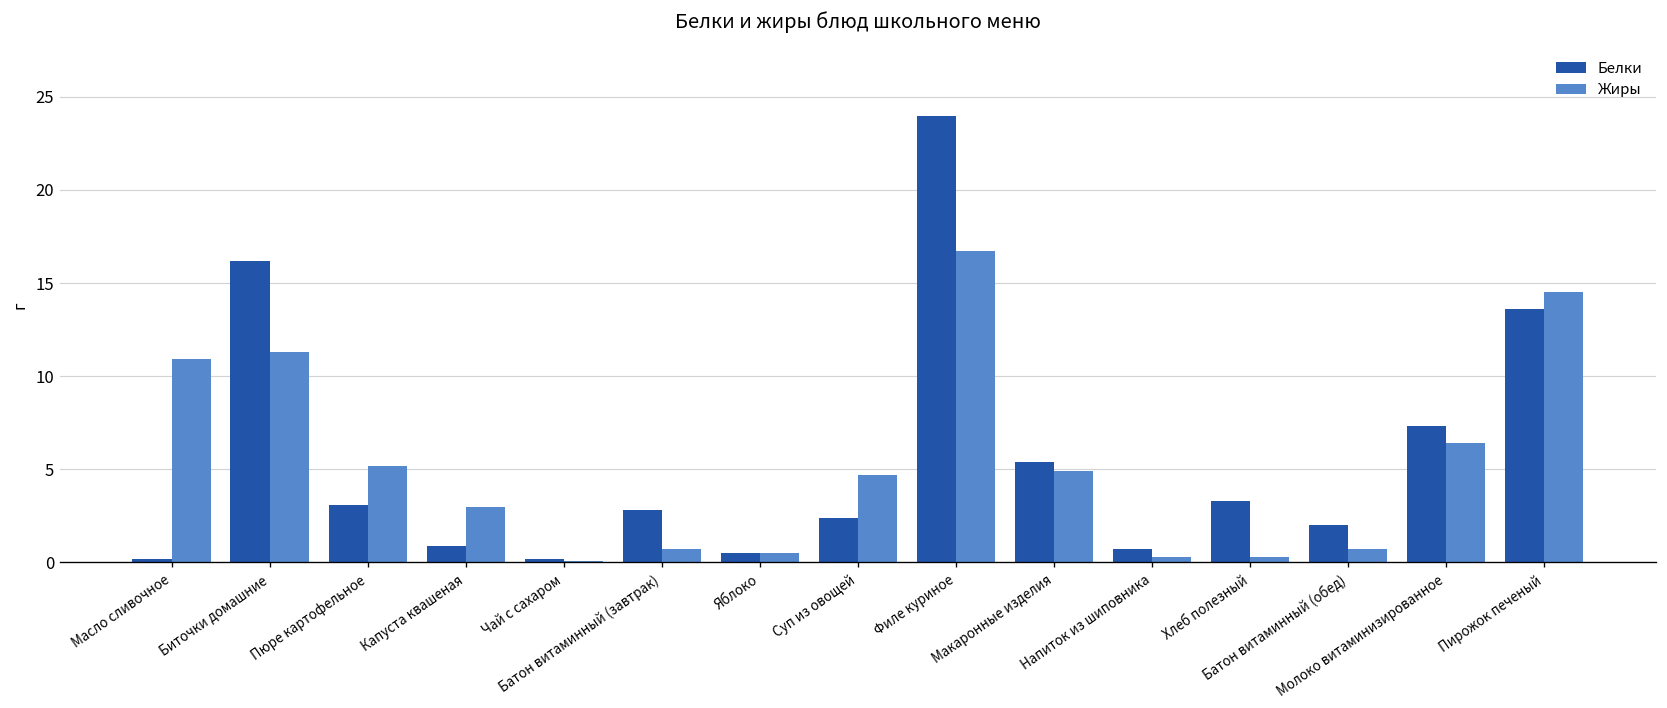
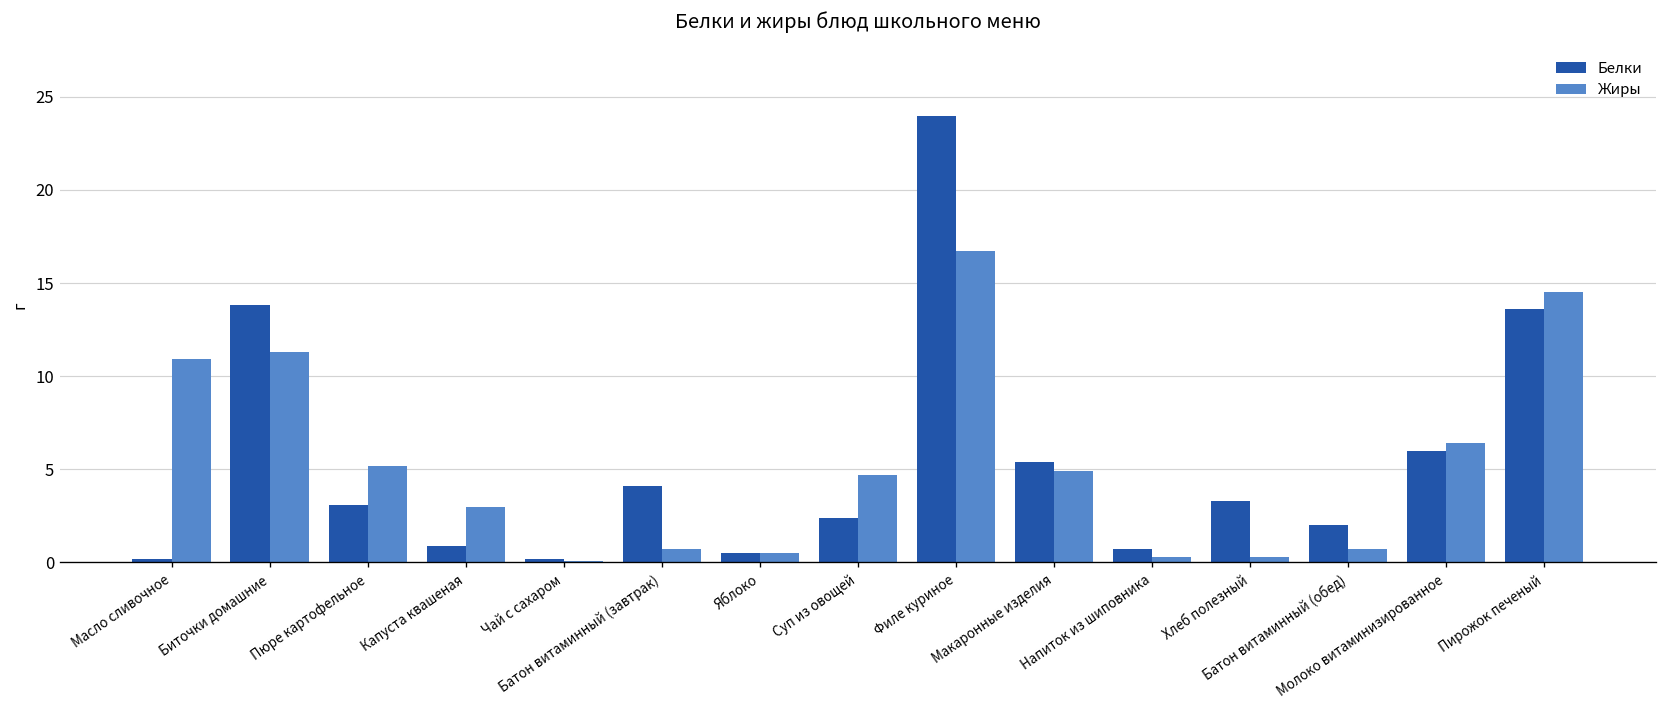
Белки, Биточки домашние: 16.2 -> 13.8
Белки, Батон витаминный (завтрак): 2.8 -> 4.1
Белки, Молоко витаминизированное: 7.3 -> 6.0
